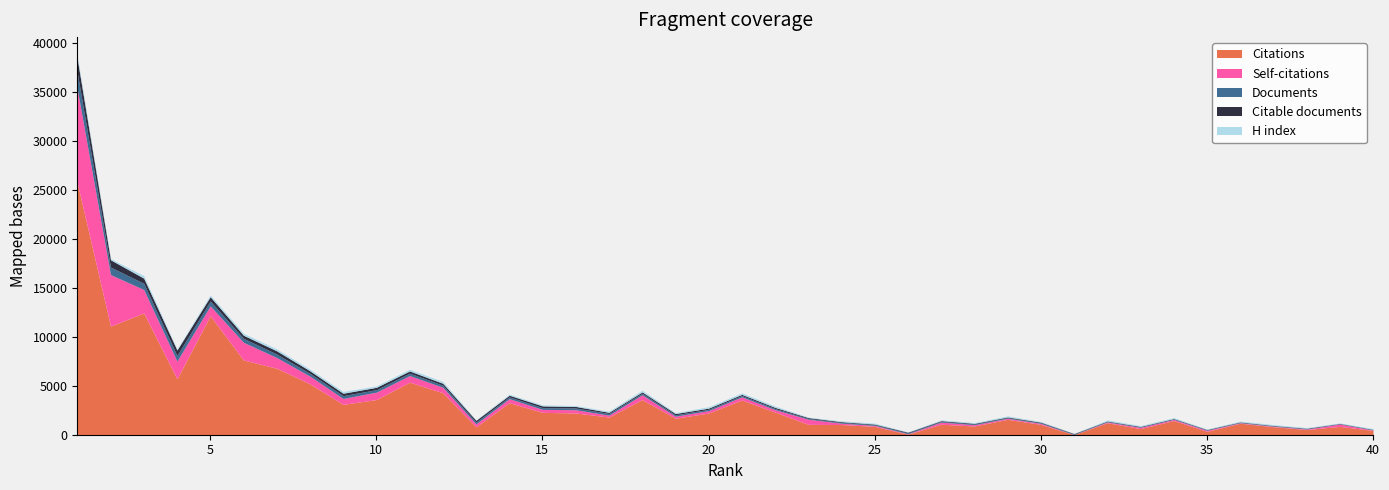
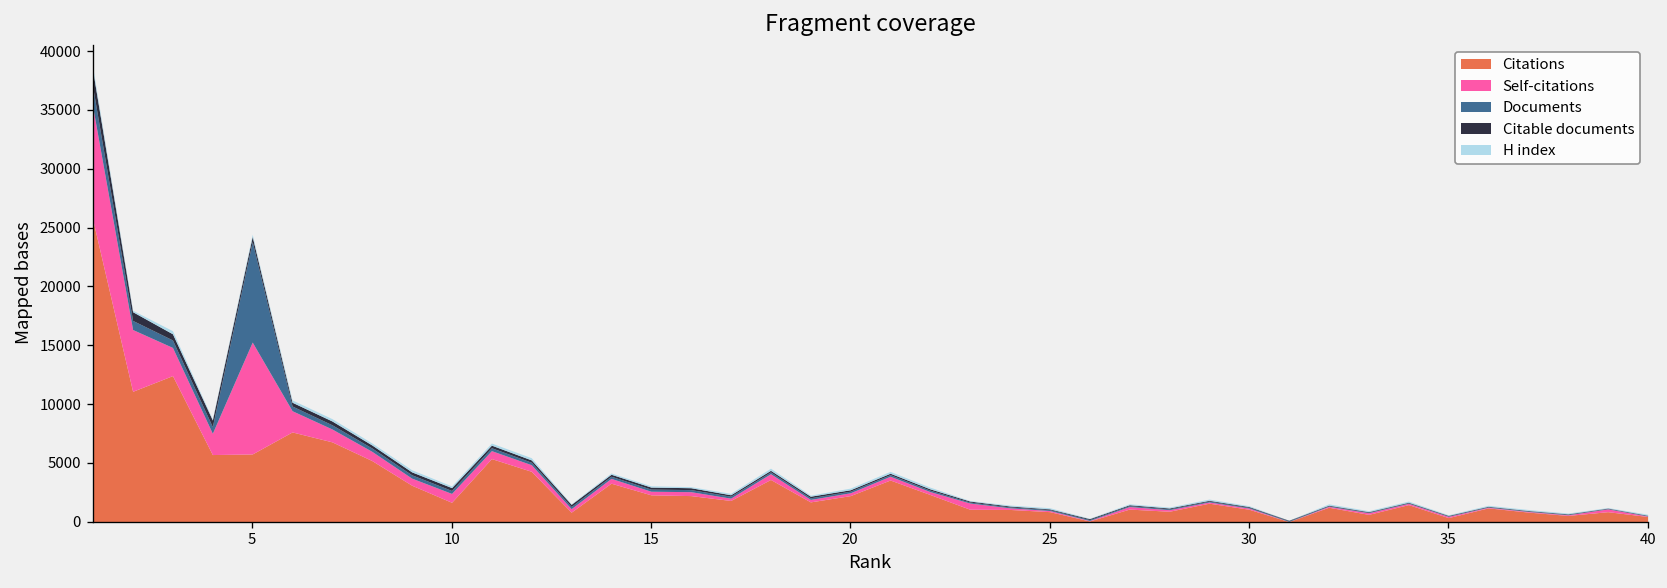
Citations, 5: 12000 -> 6000
Self-citations, 5: 1000 -> 10000
Documents, 5: 1000 -> 9000
Citations, 10: 4000 -> 2000
